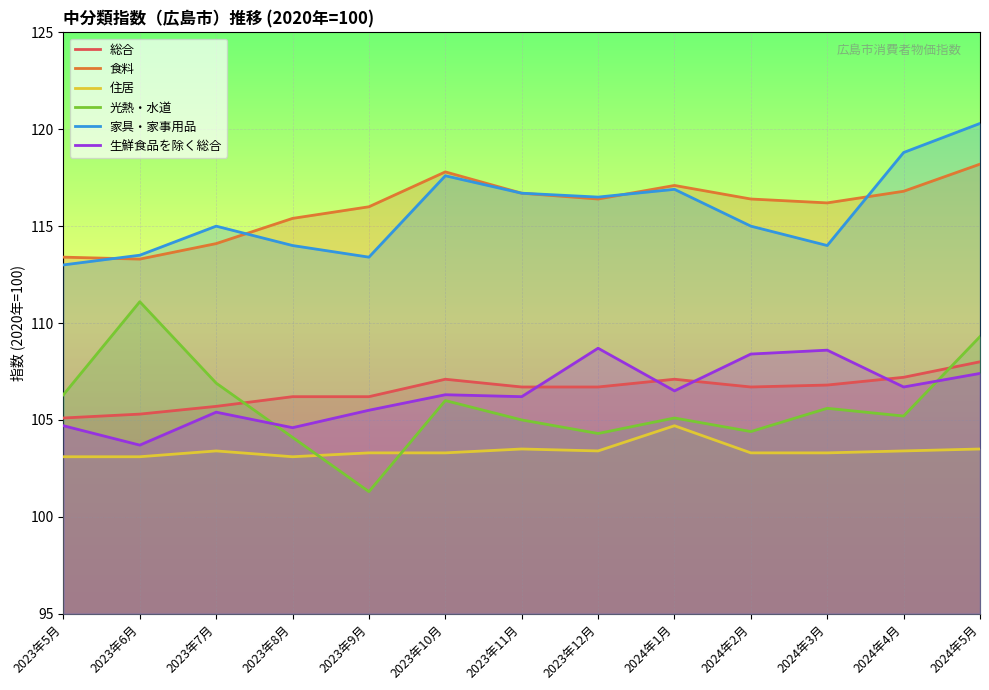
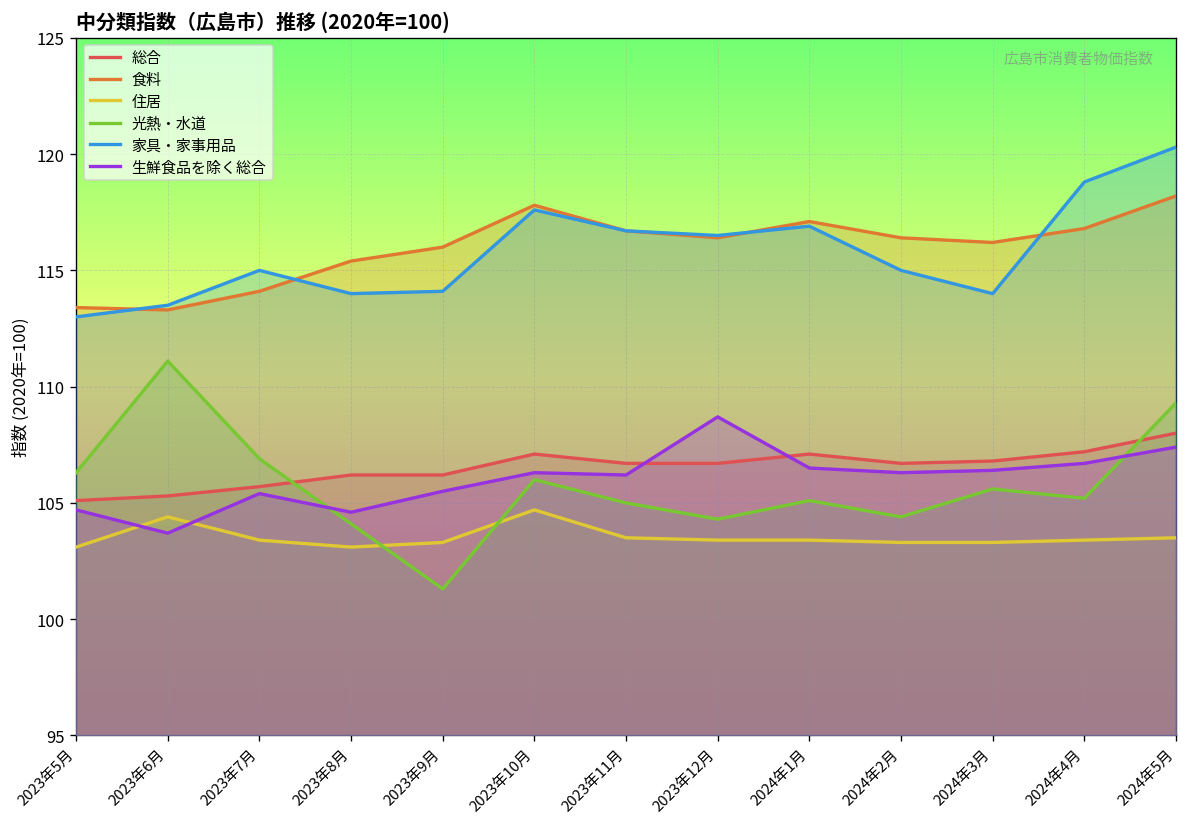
住居, 2023年6月: 103.1 -> 104.4
家具・家事用品, 2023年9月: 113.4 -> 114.1
住居, 2023年10月: 103.3 -> 104.7
住居, 2024年1月: 104.7 -> 103.4
生鮮食品を除く総合, 2024年2月: 108.4 -> 106.3
生鮮食品を除く総合, 2024年3月: 108.6 -> 106.4
